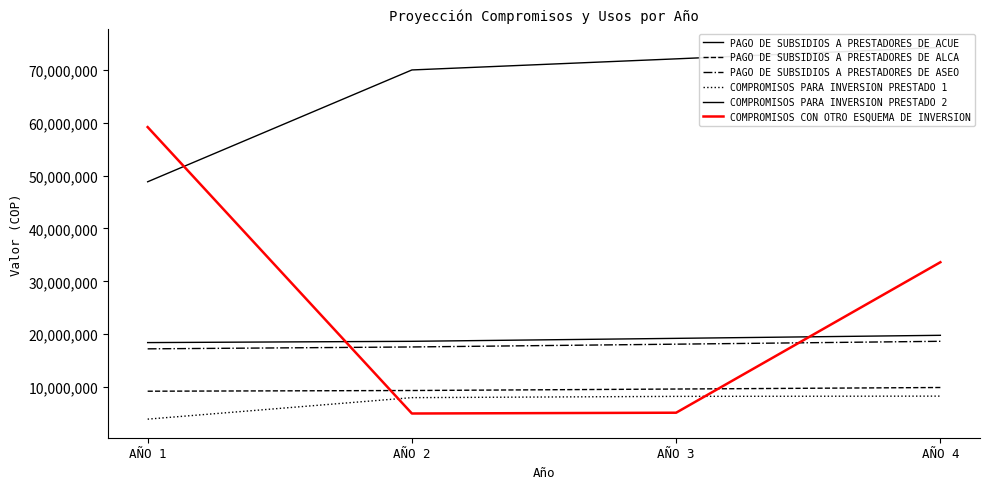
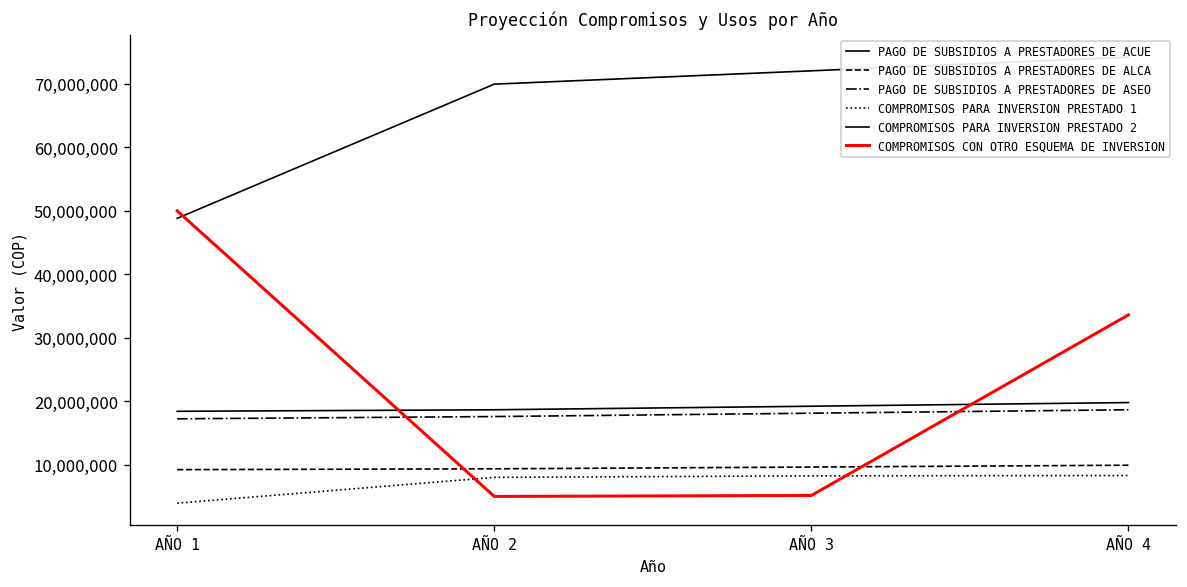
COMPROMISOS CON OTRO ESQUEMA DE INVERSION, AÑO 1: 59,000,000 -> 50,000,000
